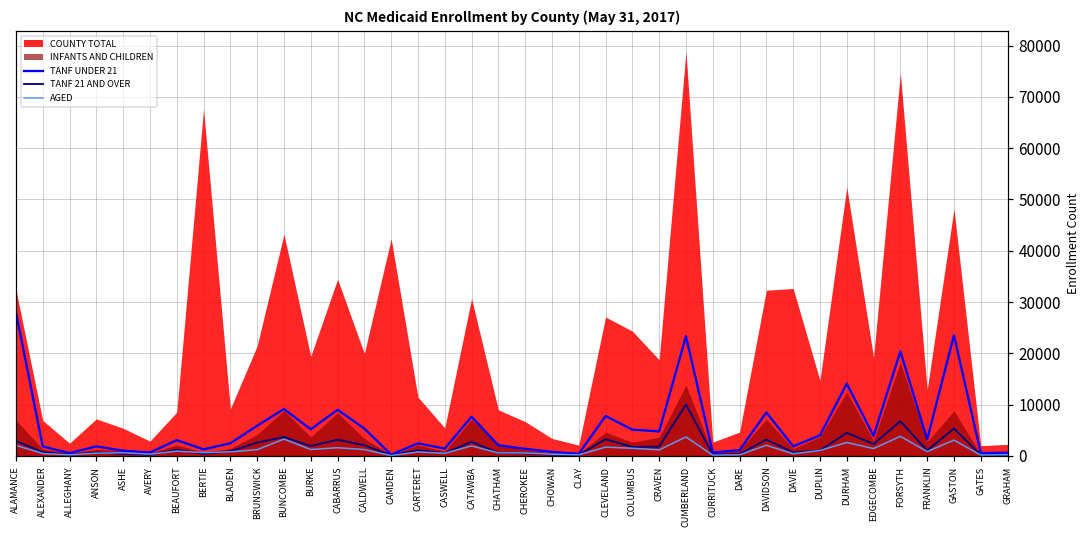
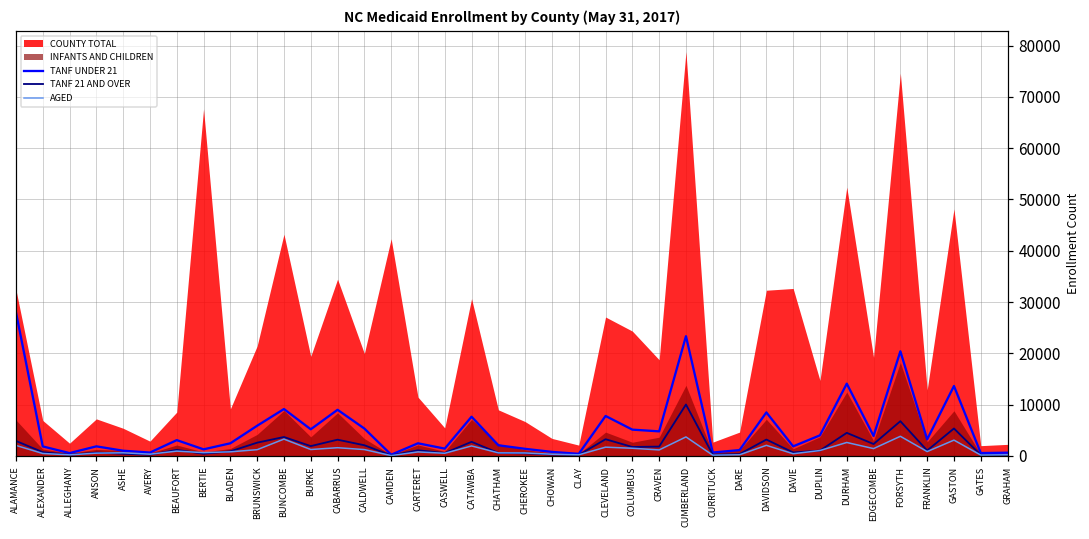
TANF UNDER 21, GASTON: 24000 -> 14000
